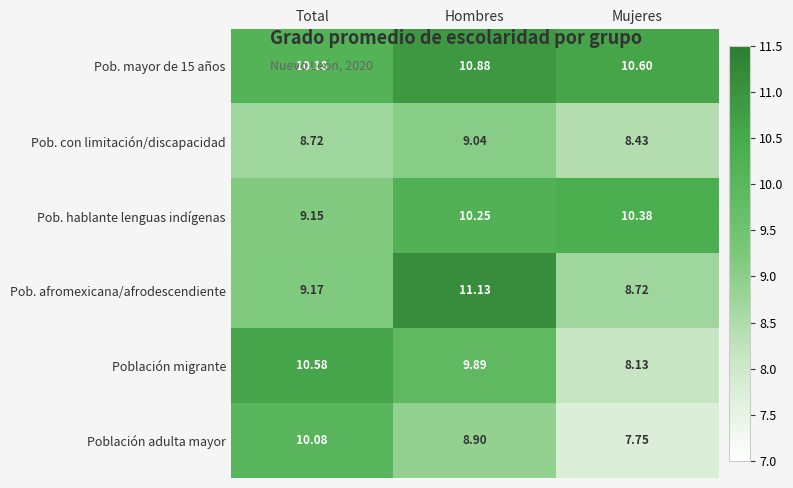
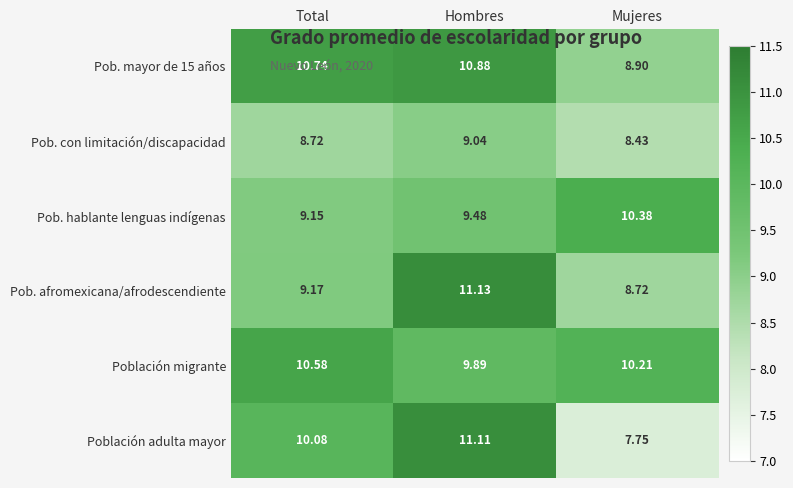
Pob. mayor de 15 años, Total: 10.18 -> 10.74
Pob. mayor de 15 años, Mujeres: 10.60 -> 8.90
Pob. hablante lenguas indígenas, Hombres: 10.25 -> 9.48
Población migrante, Mujeres: 8.13 -> 10.21
Población adulta mayor, Hombres: 8.90 -> 11.11
